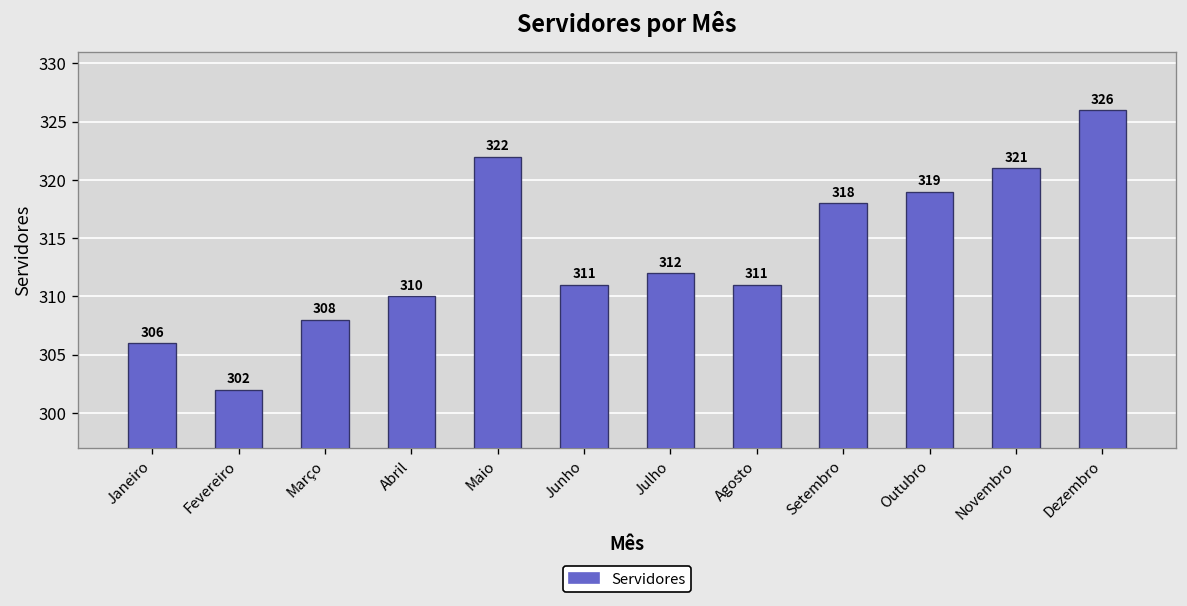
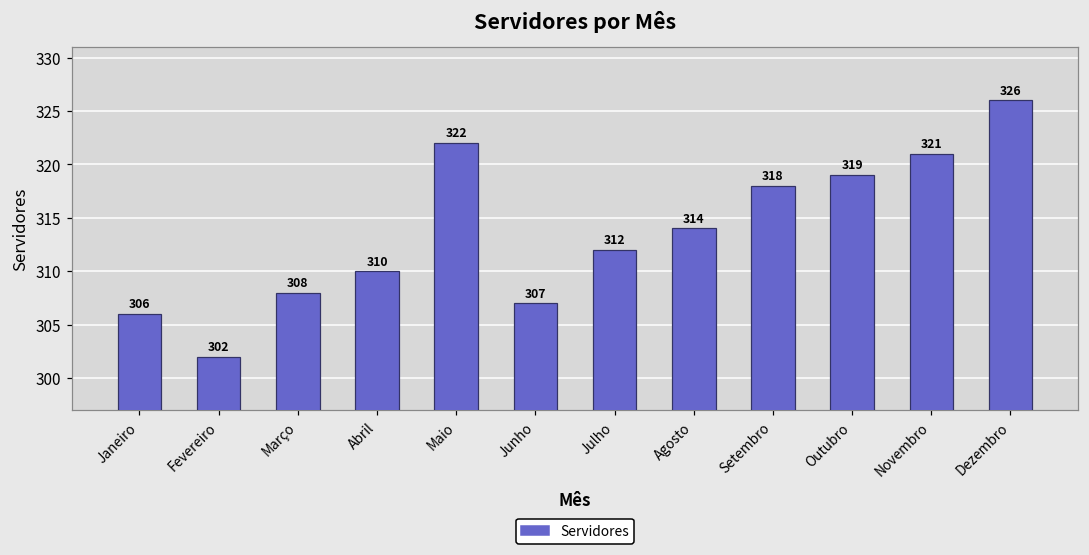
Junho: 311 -> 307
Agosto: 311 -> 314
